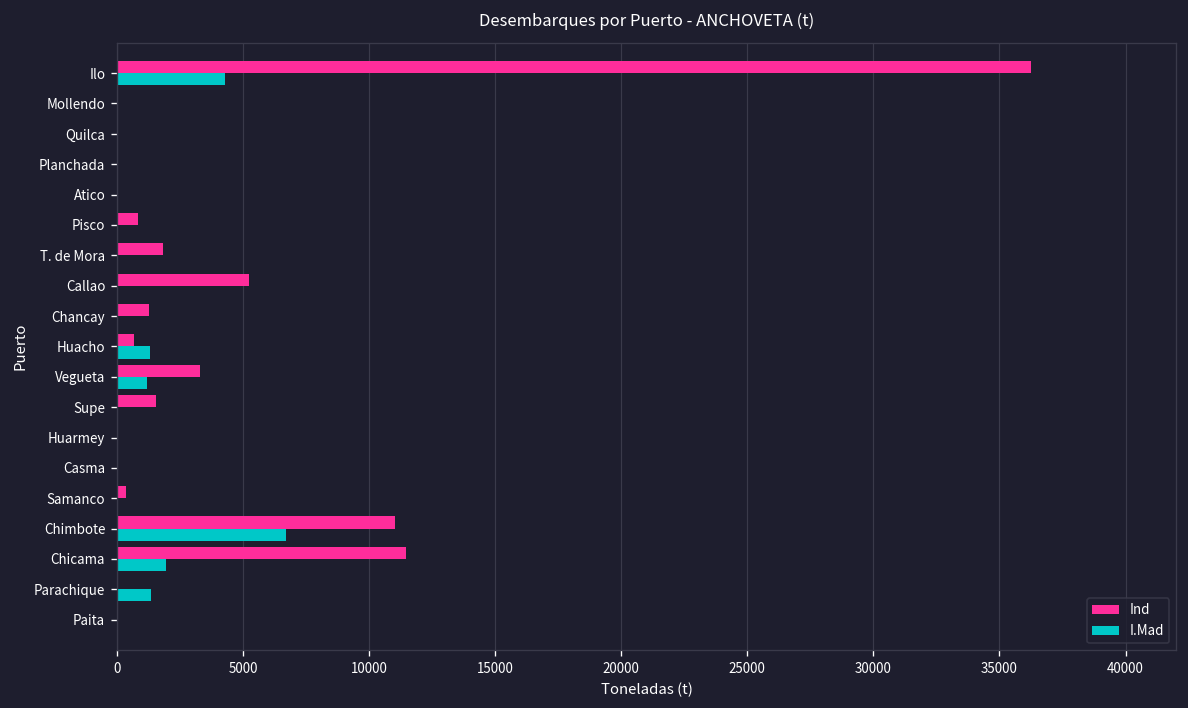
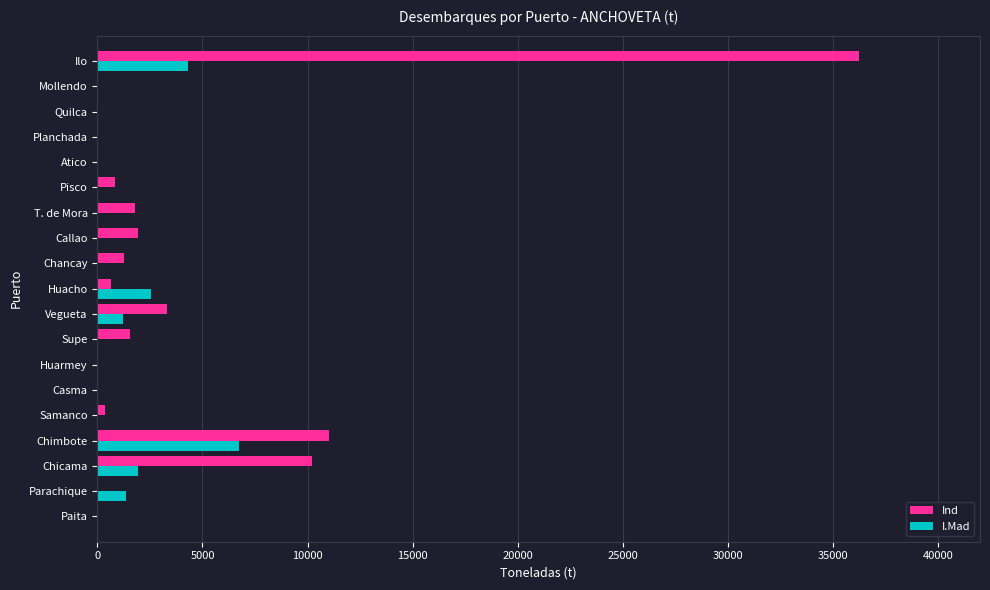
Ind, Callao: 5300 -> 1900
I.Mad, Huacho: 1300 -> 2600
Ind, Chicama: 11500 -> 10200
